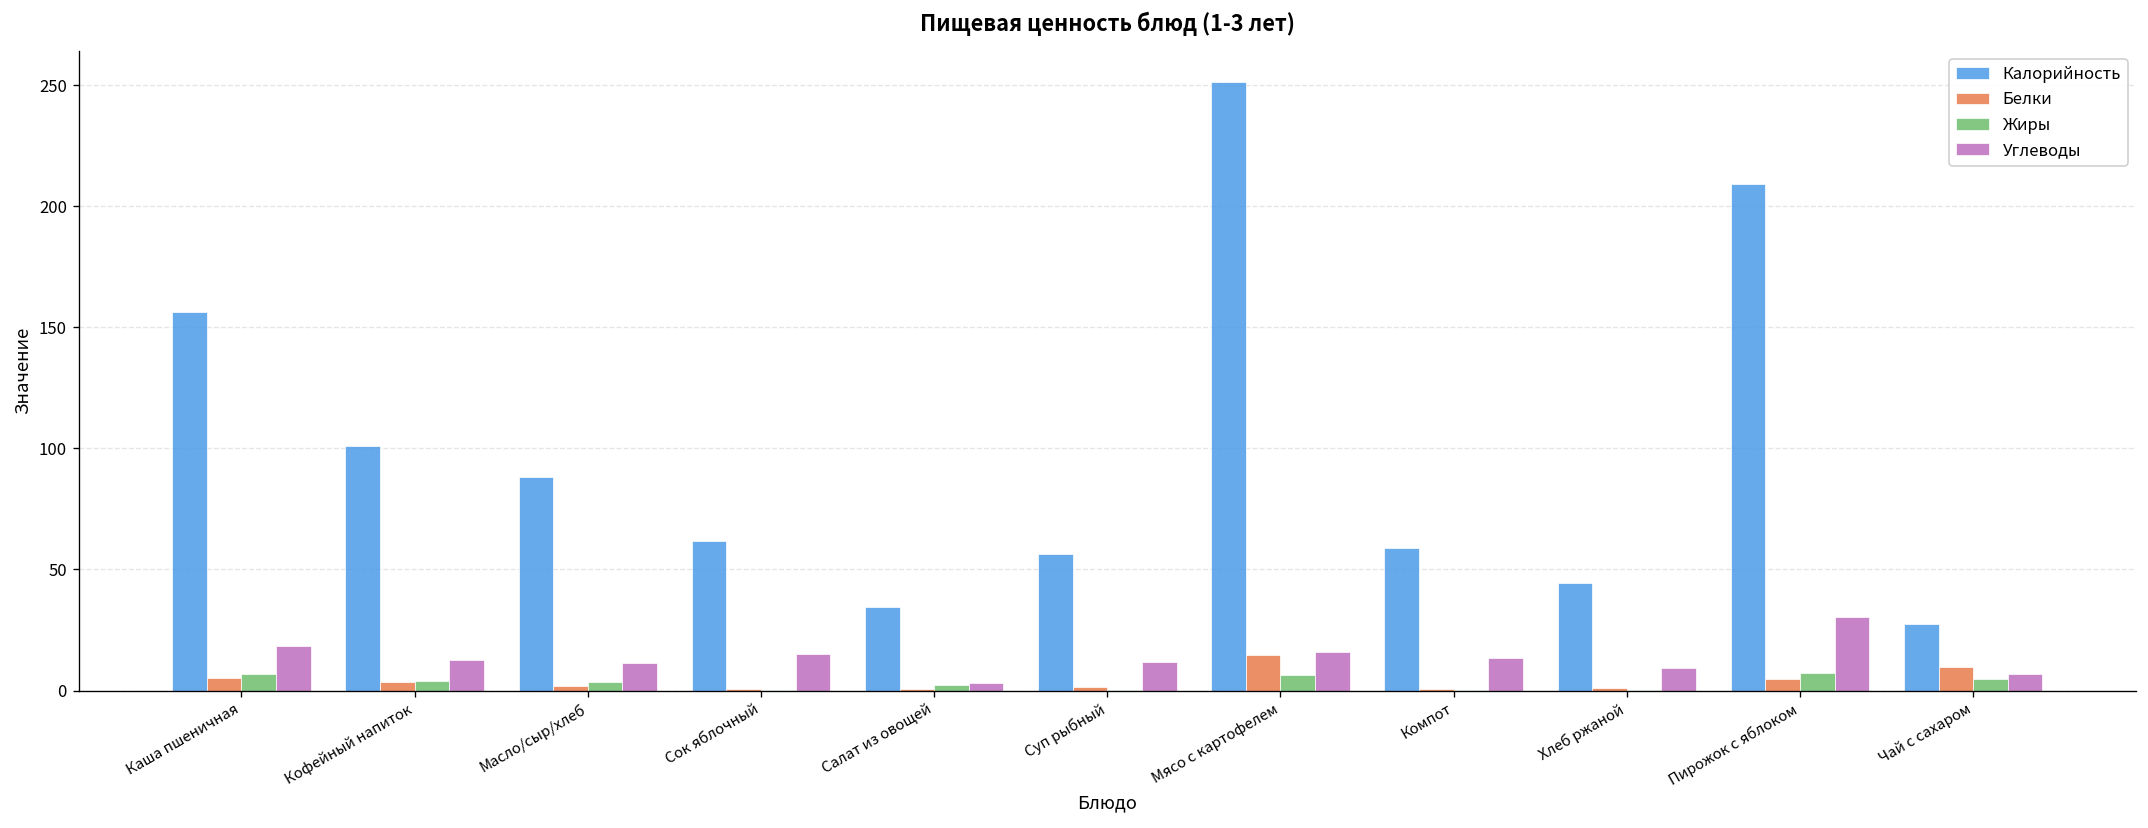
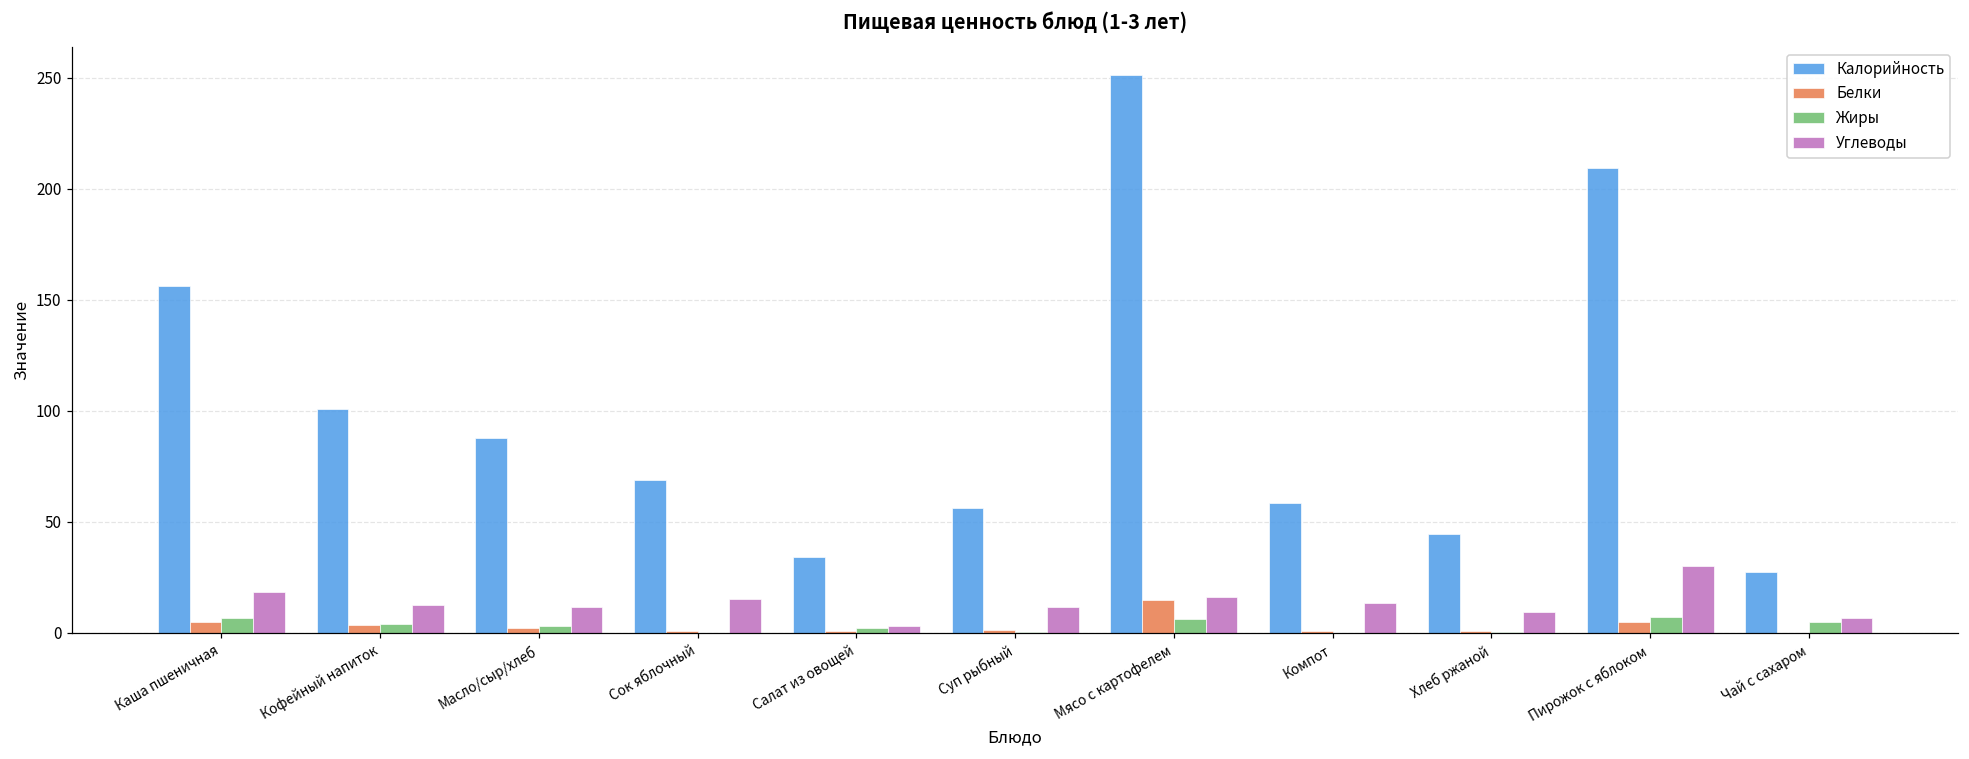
Калорийность, Сок яблочный: 62 -> 69
Белки, Чай с сахаром: 10 -> 0
